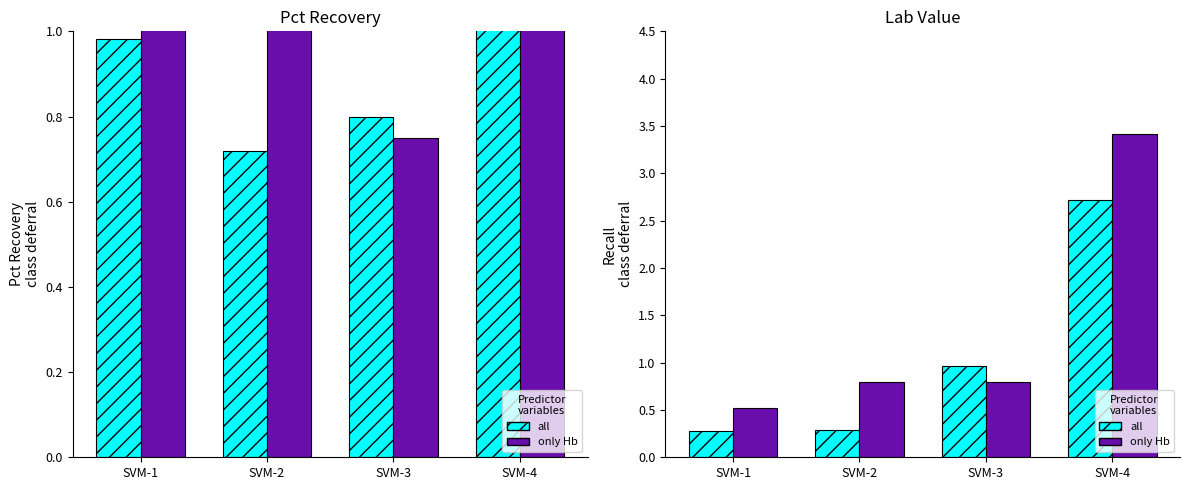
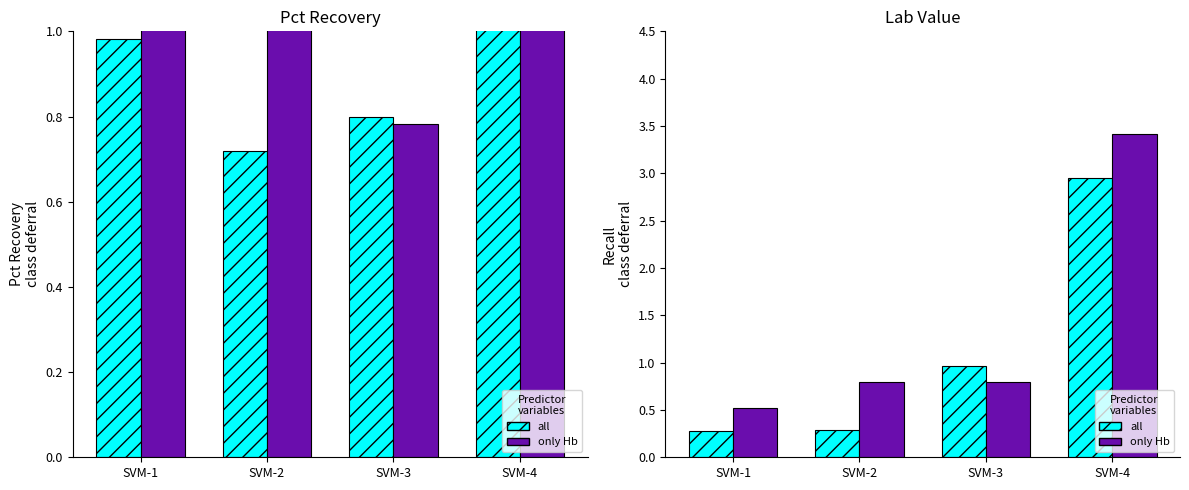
Pct Recovery, only Hb, SVM-3: 0.75 -> 0.78
Lab Value, all, SVM-4: 2.7 -> 3.0
